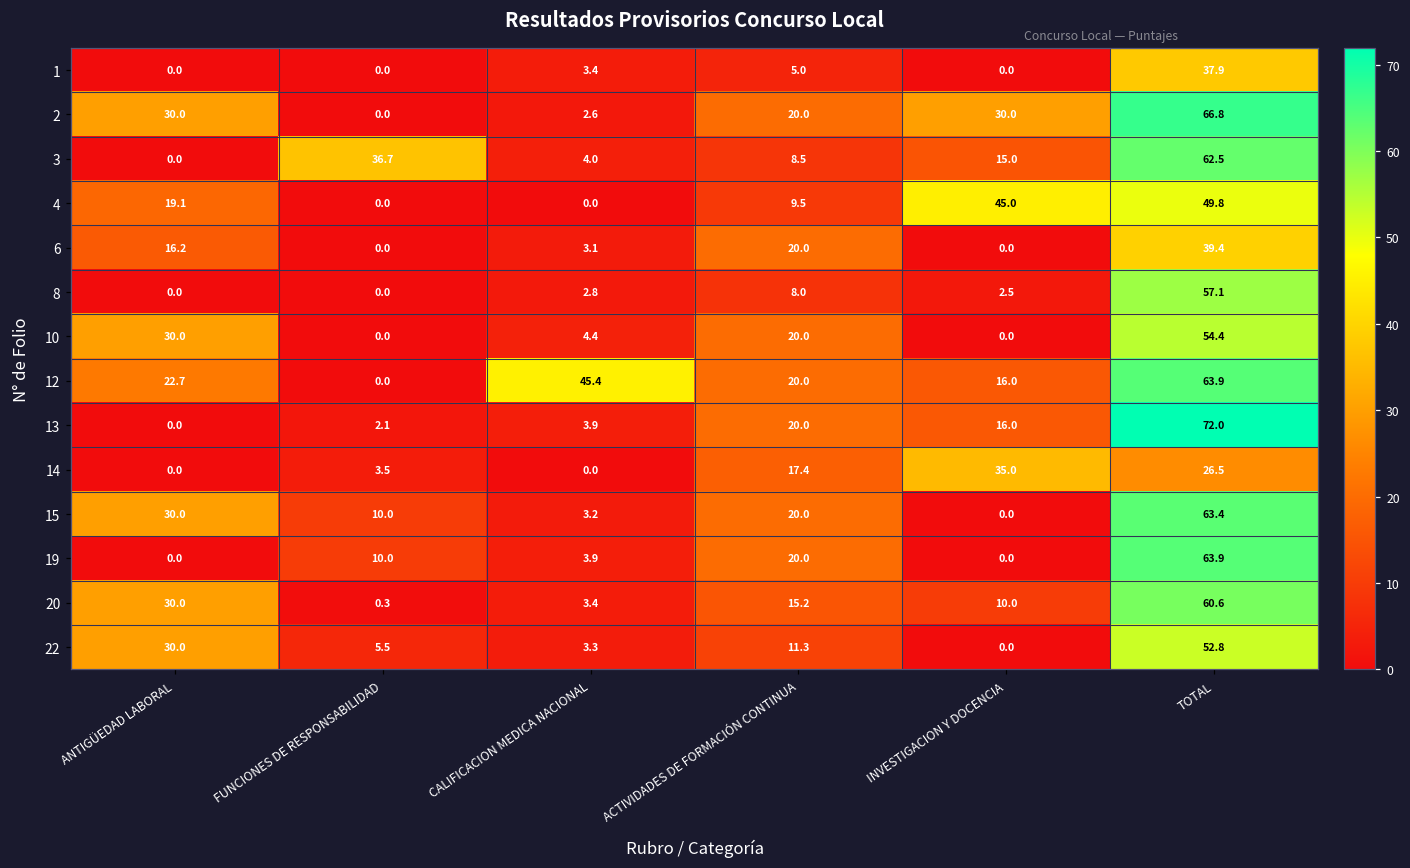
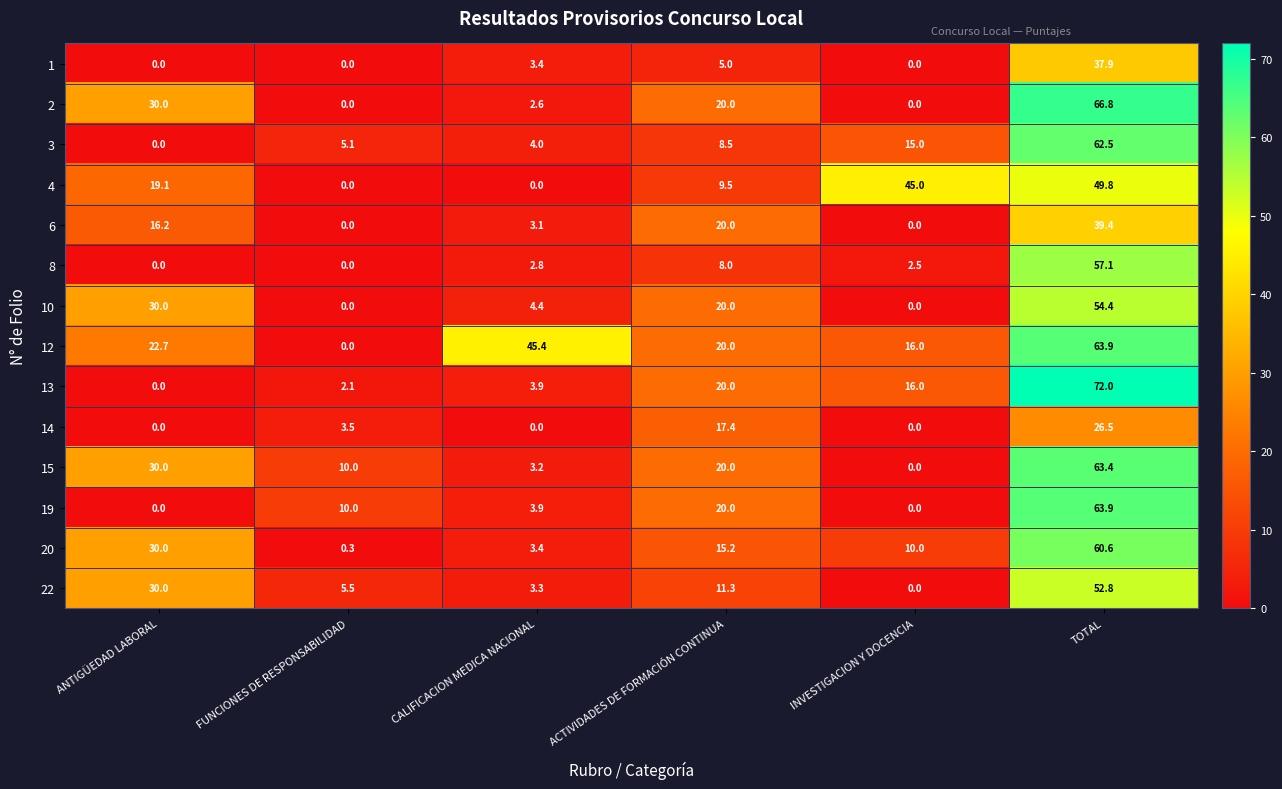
2, INVESTIGACION Y DOCENCIA: 30.0 -> 0.0
3, FUNCIONES DE RESPONSABILIDAD: 36.7 -> 5.1
14, INVESTIGACION Y DOCENCIA: 35.0 -> 0.0
